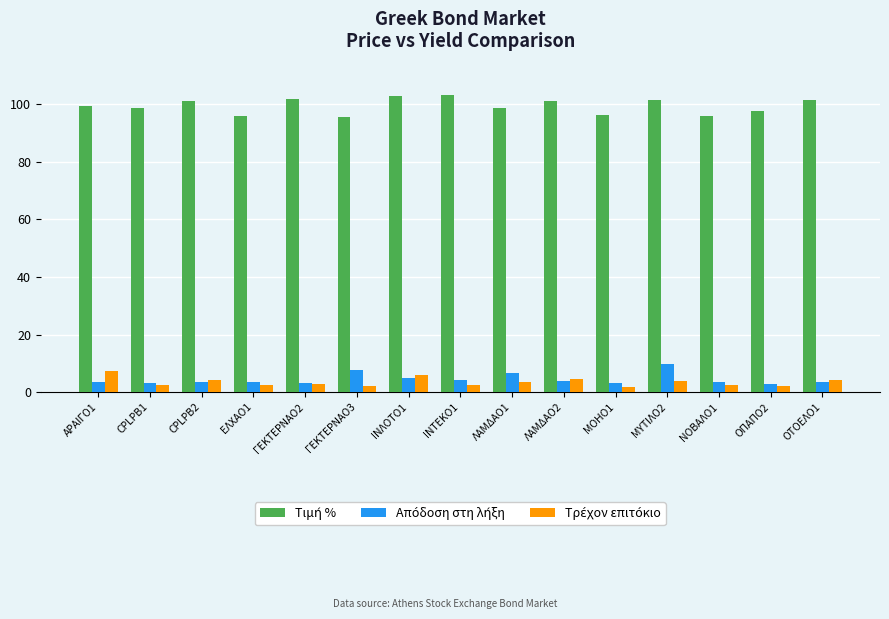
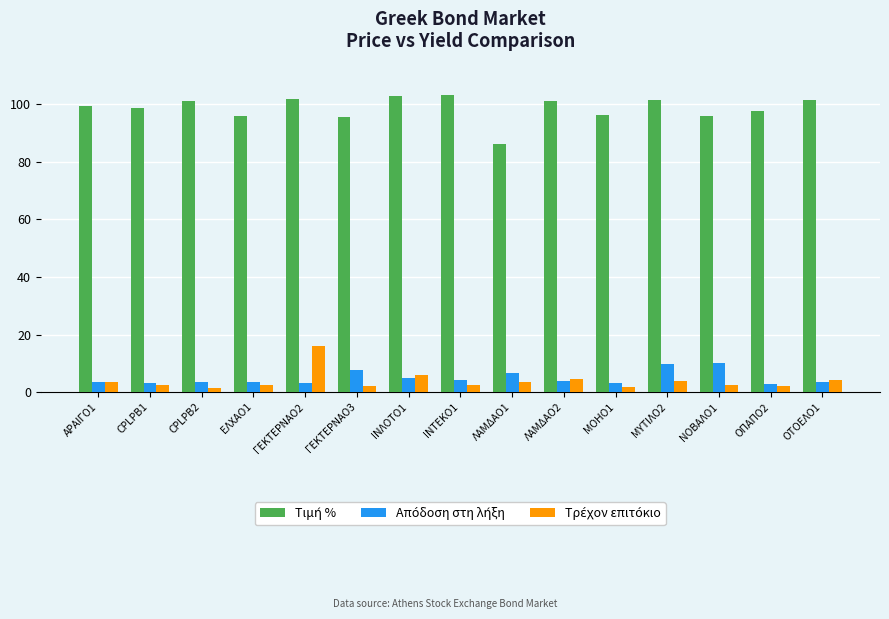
Τρέχον επιτόκιο, ΑΡΑΙΓΟ1: 8 -> 4
Τρέχον επιτόκιο, CPLPB2: 4 -> 1
Τρέχον επιτόκιο, ΓΕΚΤΕΡΝΑΟ2: 3 -> 16
Τιμή %, ΛΑΜΔΑΟ1: 99 -> 86
Απόδοση στη λήξη, ΝΟΒΑΛΟ1: 4 -> 10
